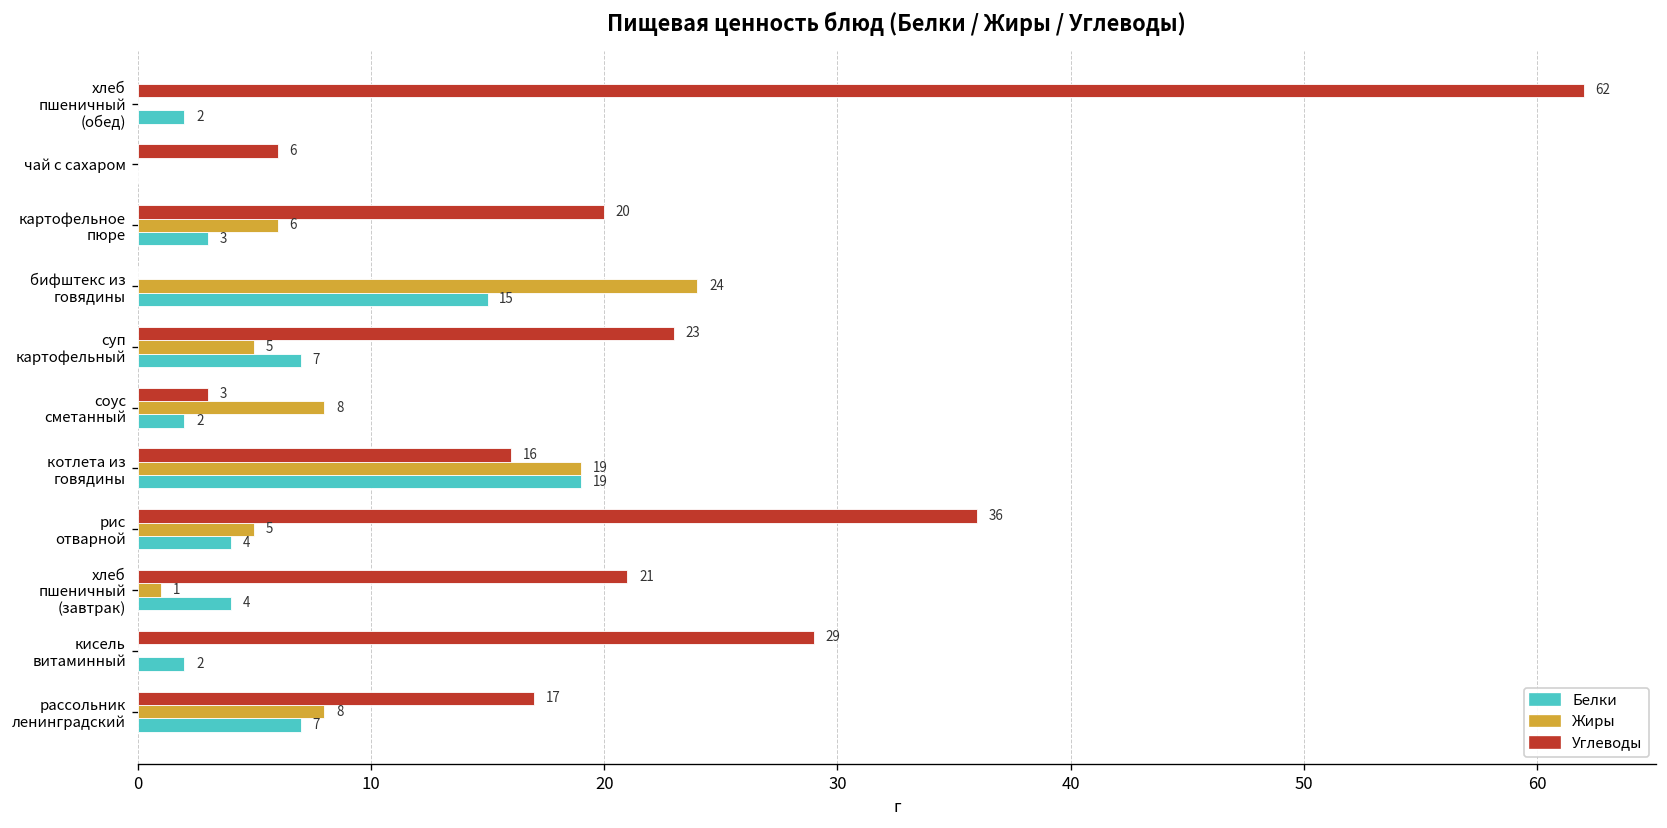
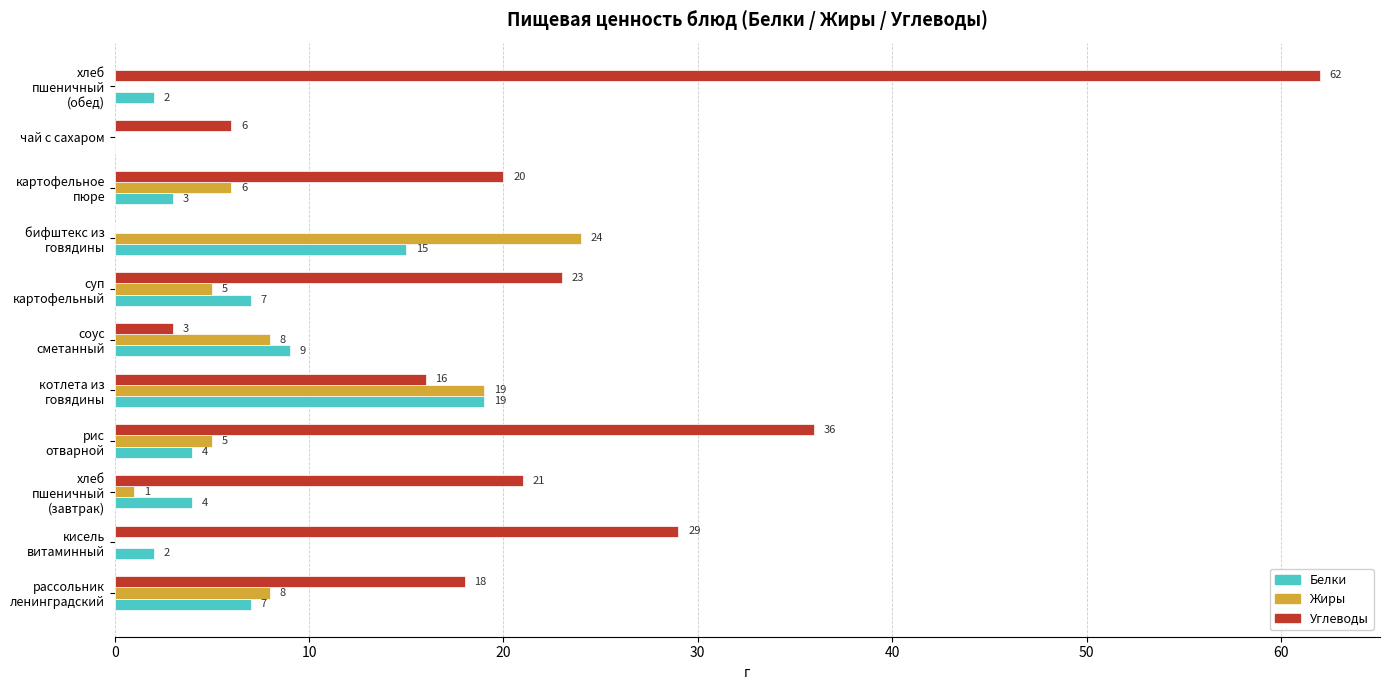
Белки, соус сметанный: 2 -> 9
Углеводы, рассольник ленинградский: 17 -> 18
